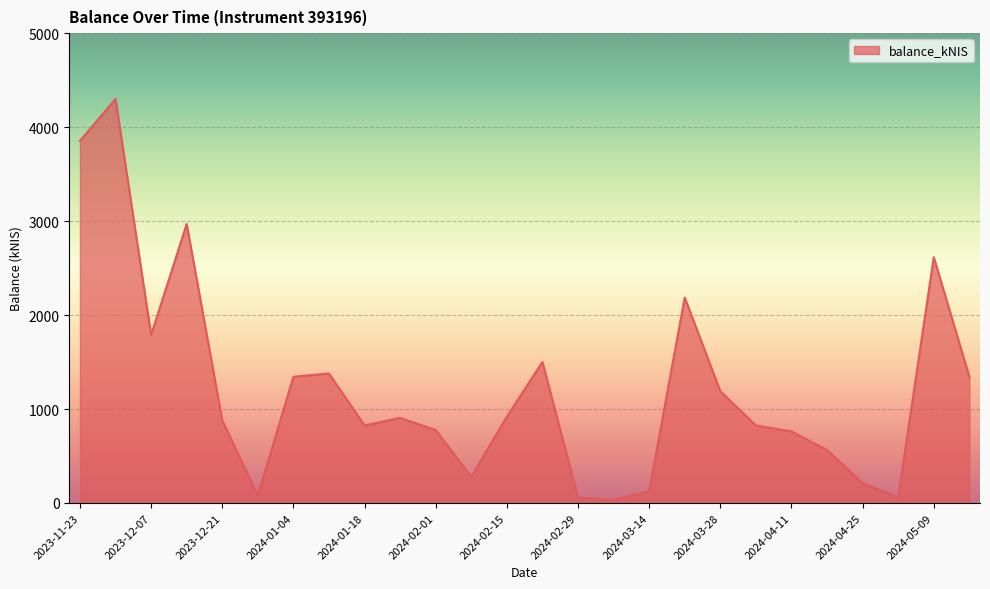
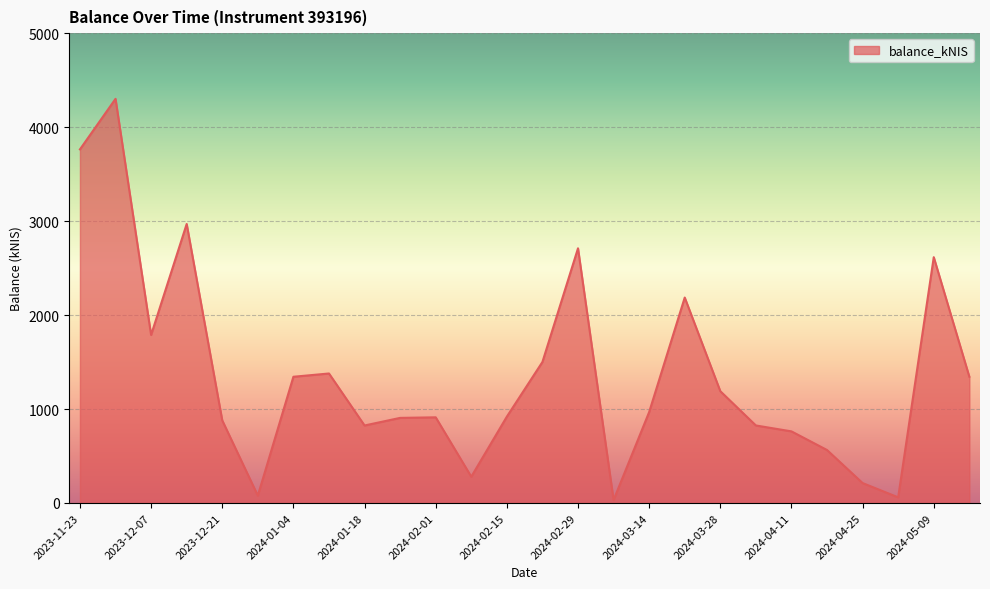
2023-11-23: 3900 -> 3800
2024-02-01: 800 -> 900
2024-02-29: 100 -> 2700
2024-03-14: 100 -> 1000
